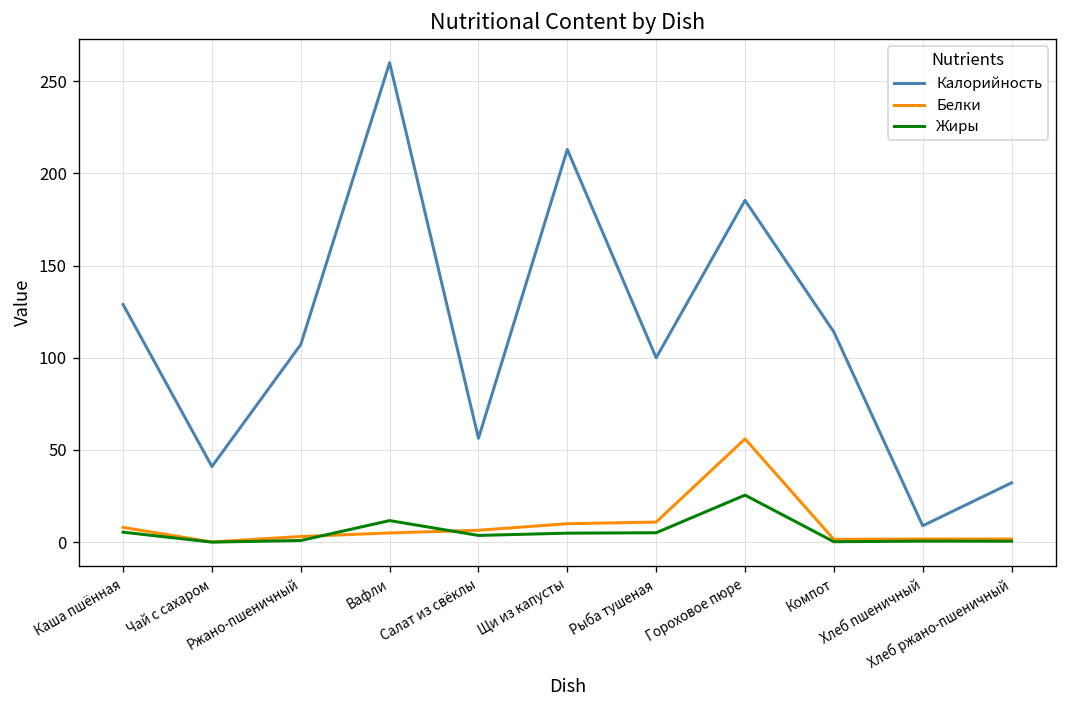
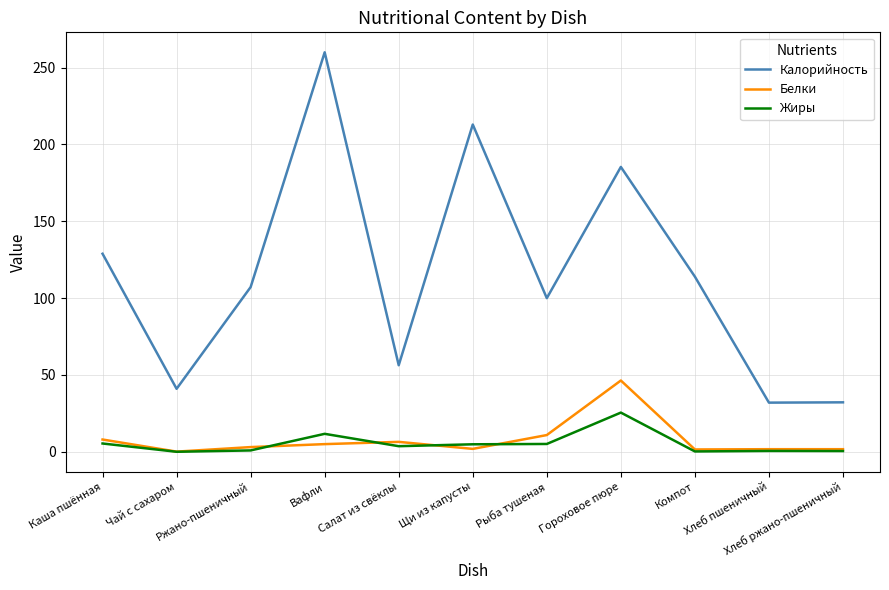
Белки, Щи из капусты: 10 -> 2
Белки, Гороховое пюре: 56 -> 46
Калорийность, Хлеб пшеничный: 9 -> 32
